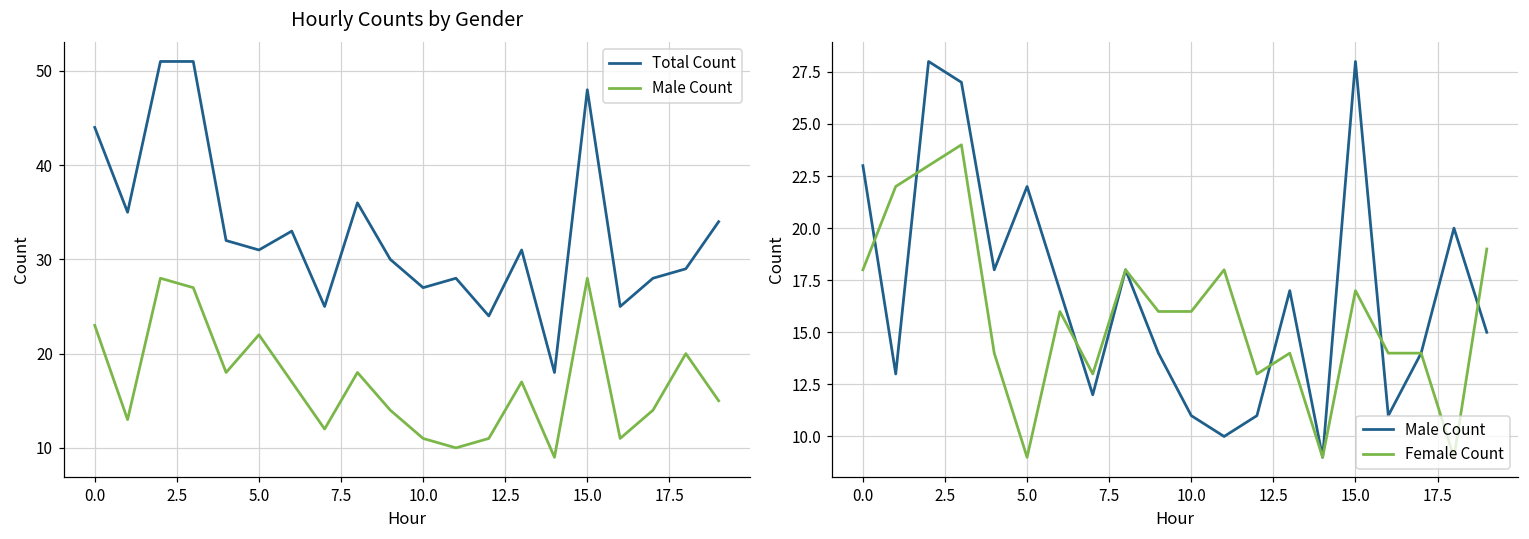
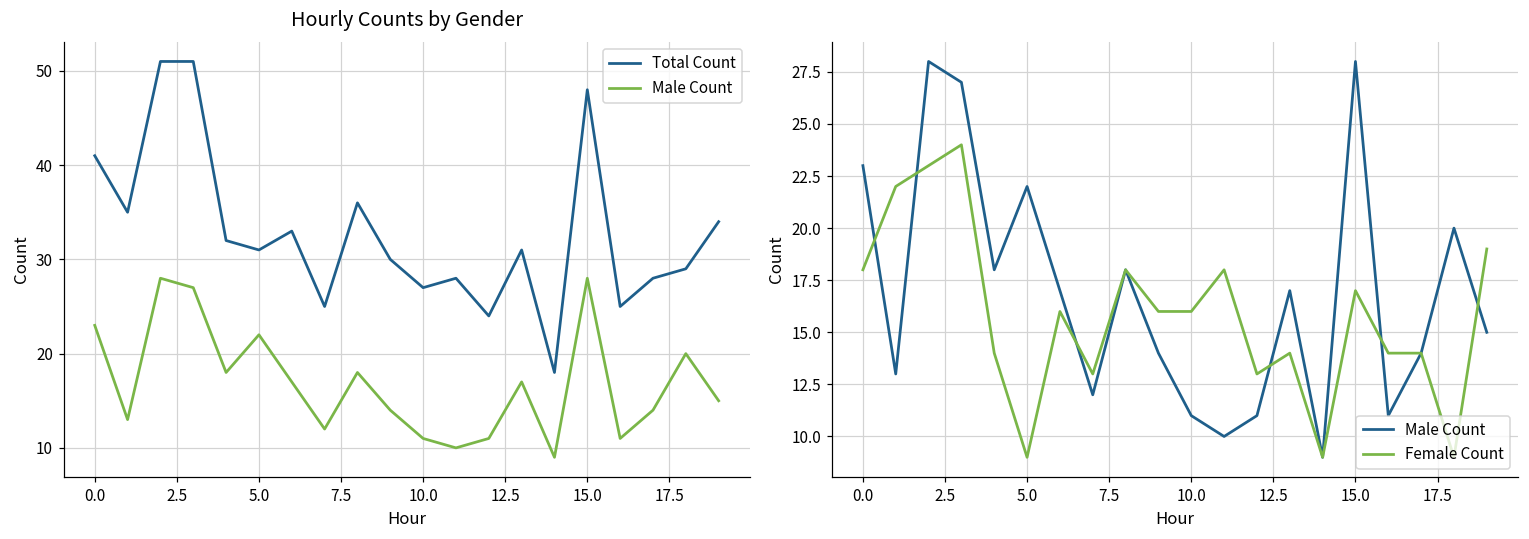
Hourly Counts by Gender, Total Count, 0.0: 44 -> 41
